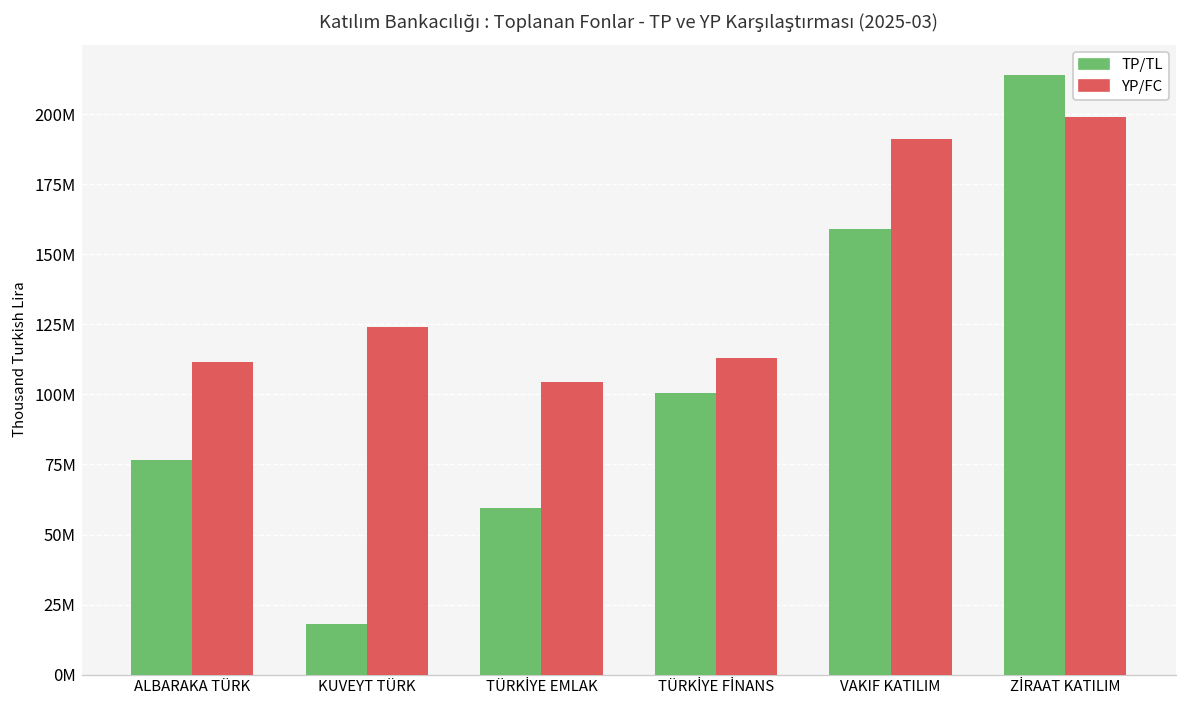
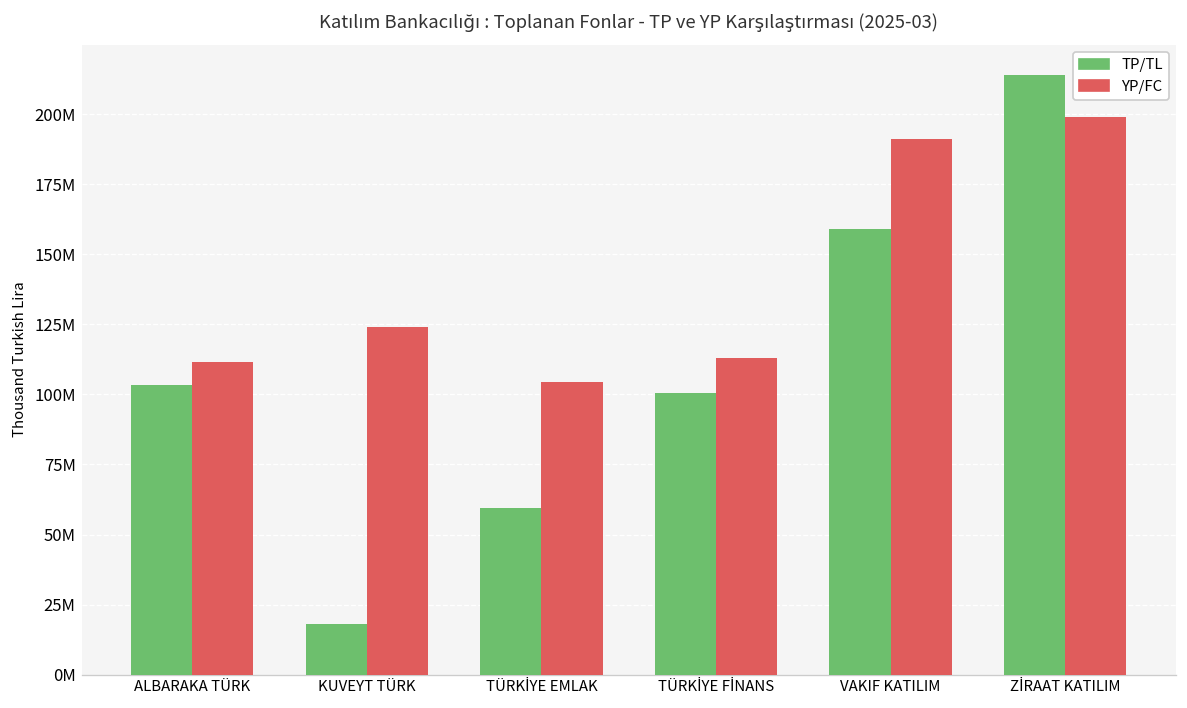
TP/TL, ALBARAKA TÜRK: 77000000 -> 103000000
